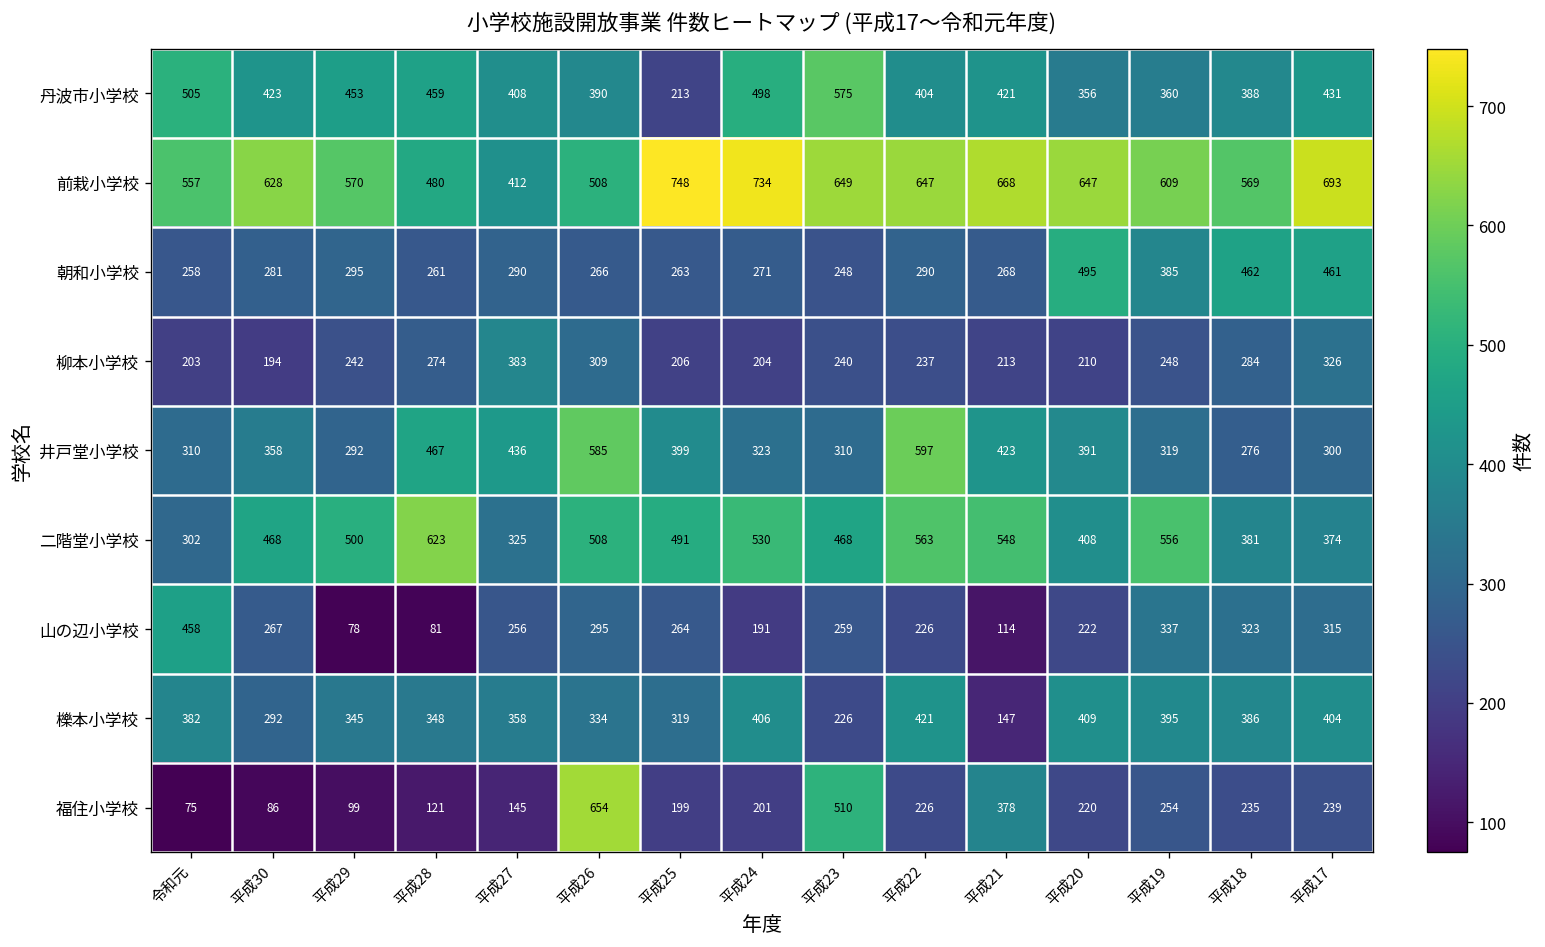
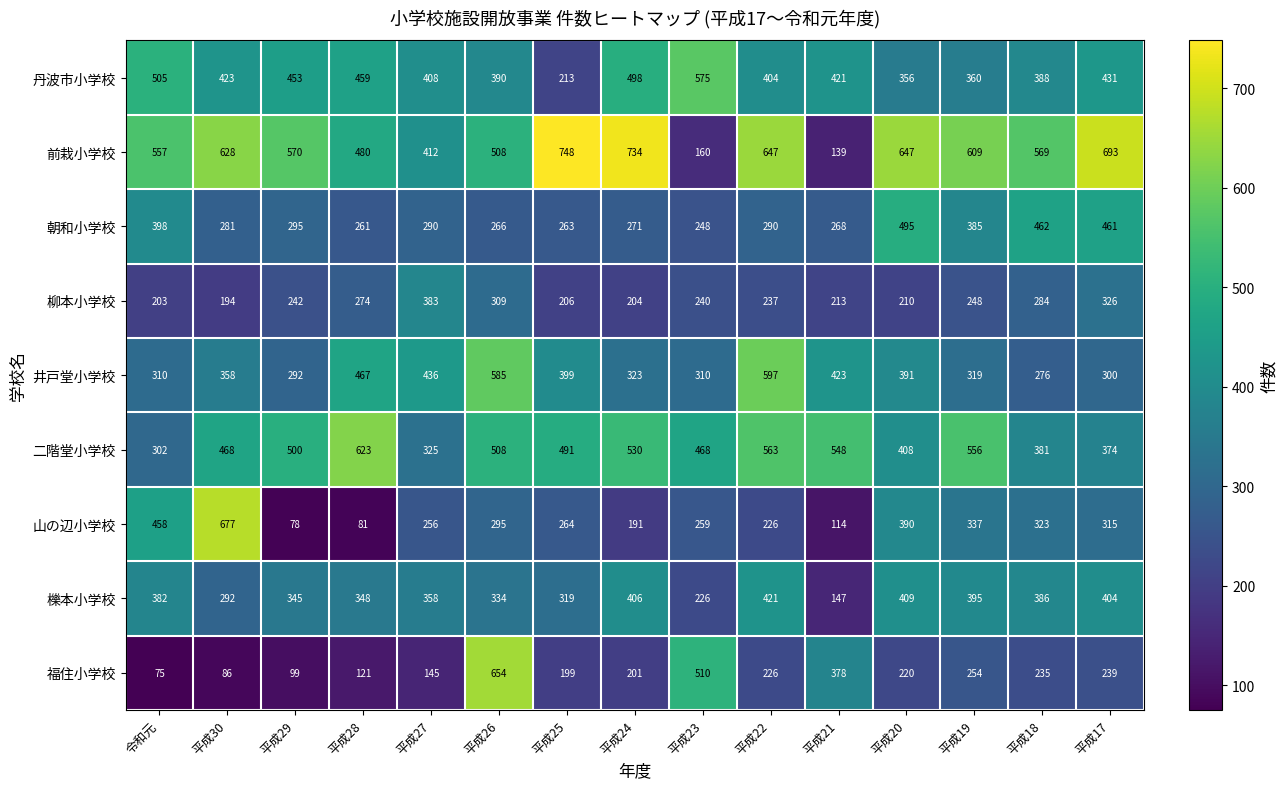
前栽小学校, 平成23: 649 -> 160
前栽小学校, 平成21: 668 -> 139
朝和小学校, 令和元: 258 -> 398
山の辺小学校, 平成30: 267 -> 677
山の辺小学校, 平成20: 222 -> 390
